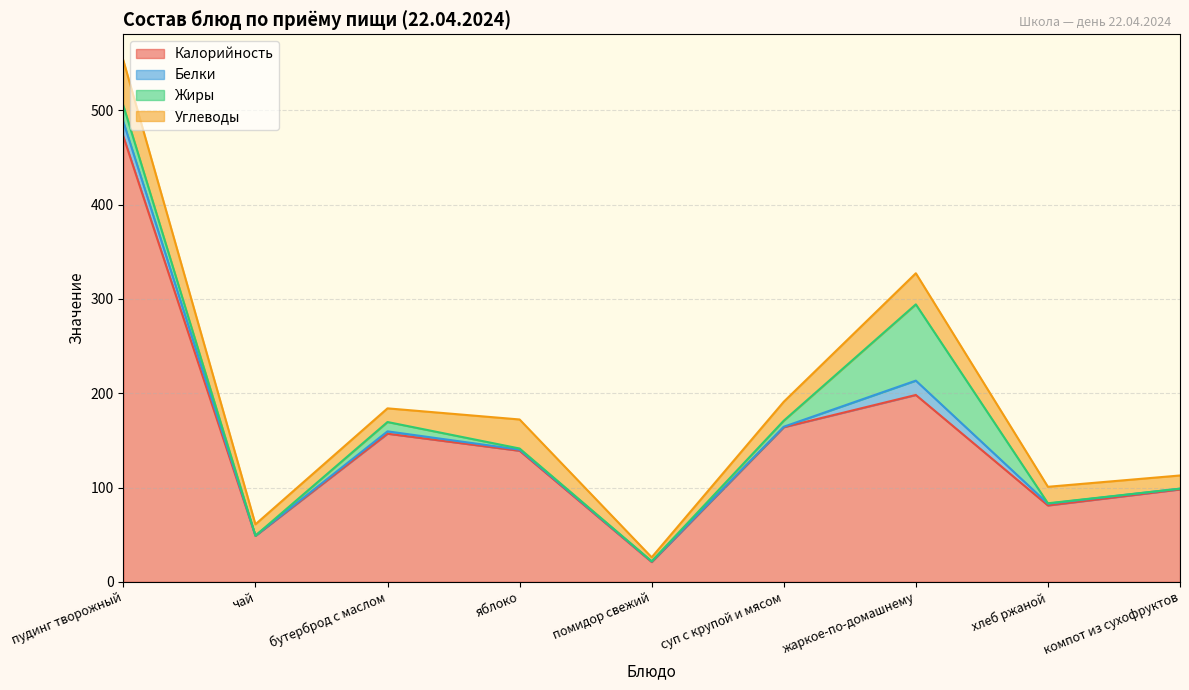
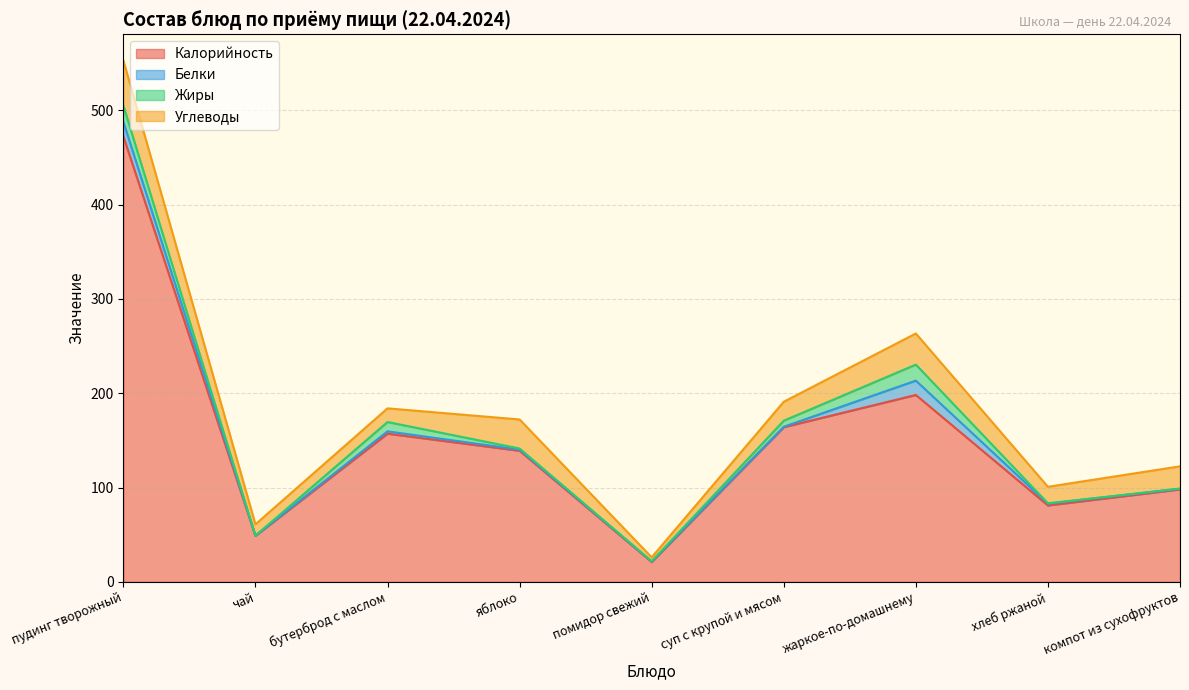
Жиры, жаркое-по-домашнему: 80 -> 20
Углеводы, компот из сухофруктов: 10 -> 20
